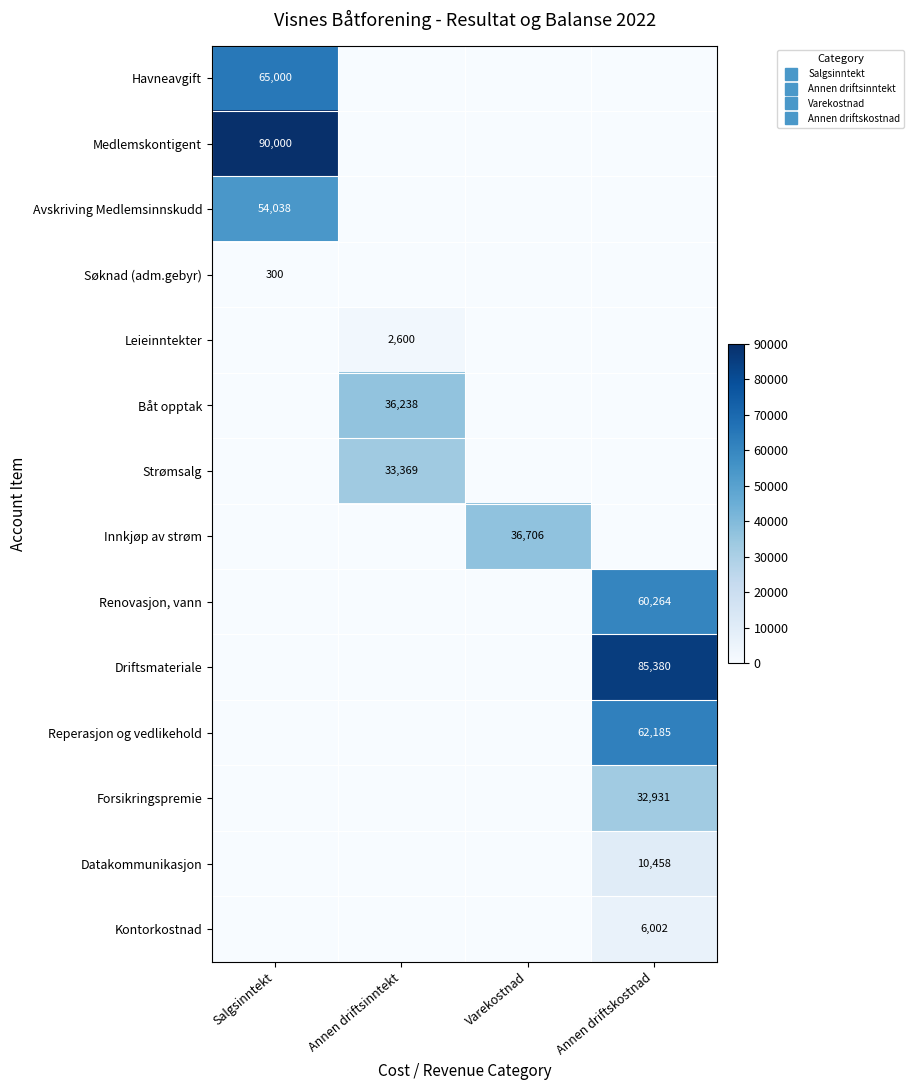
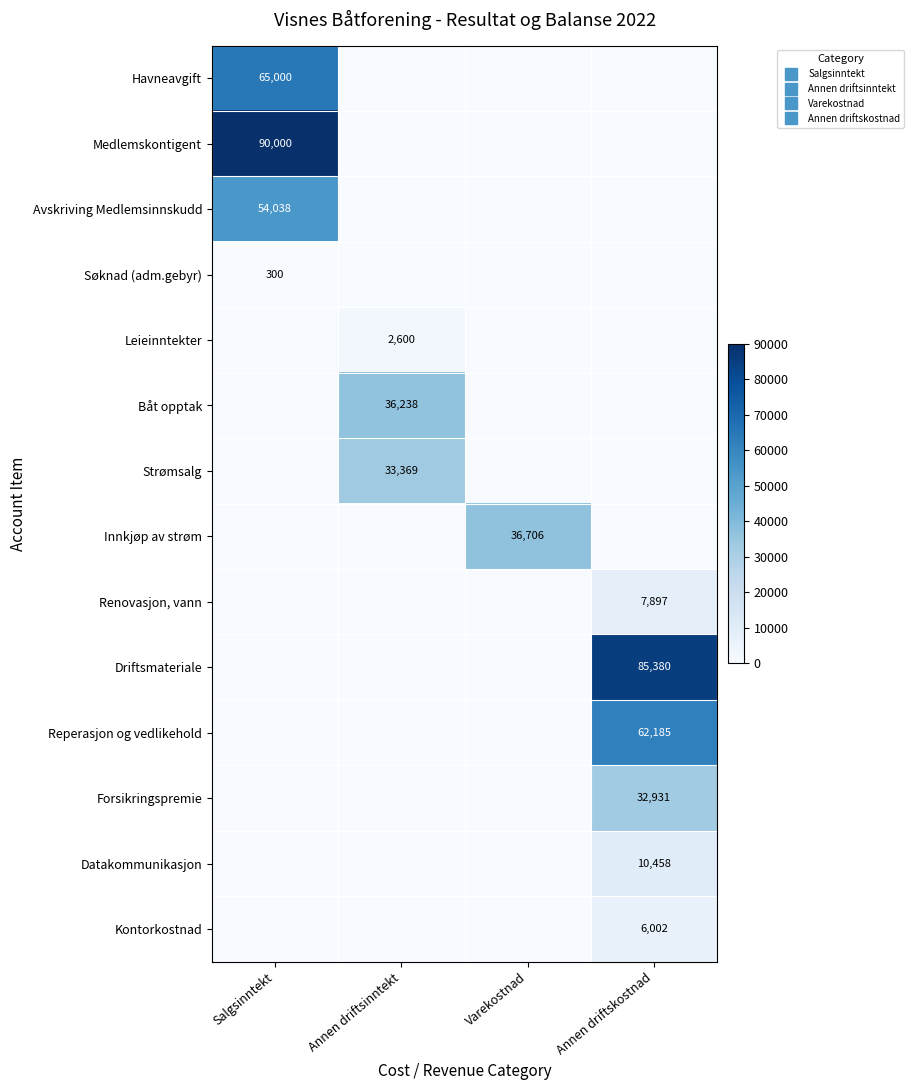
Renovasjon, vann, Annen driftskostnad: 60,264 -> 7,897
